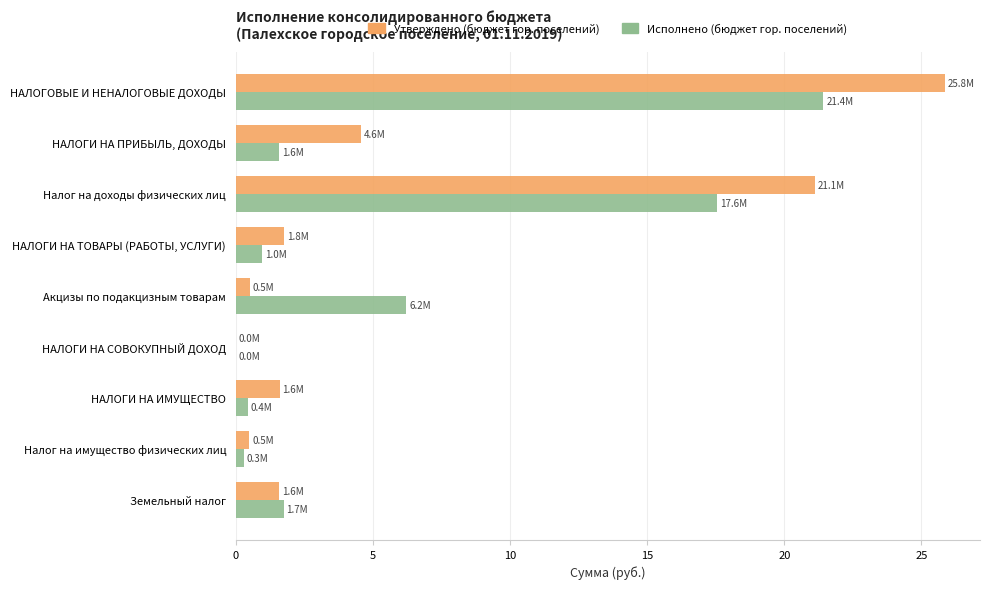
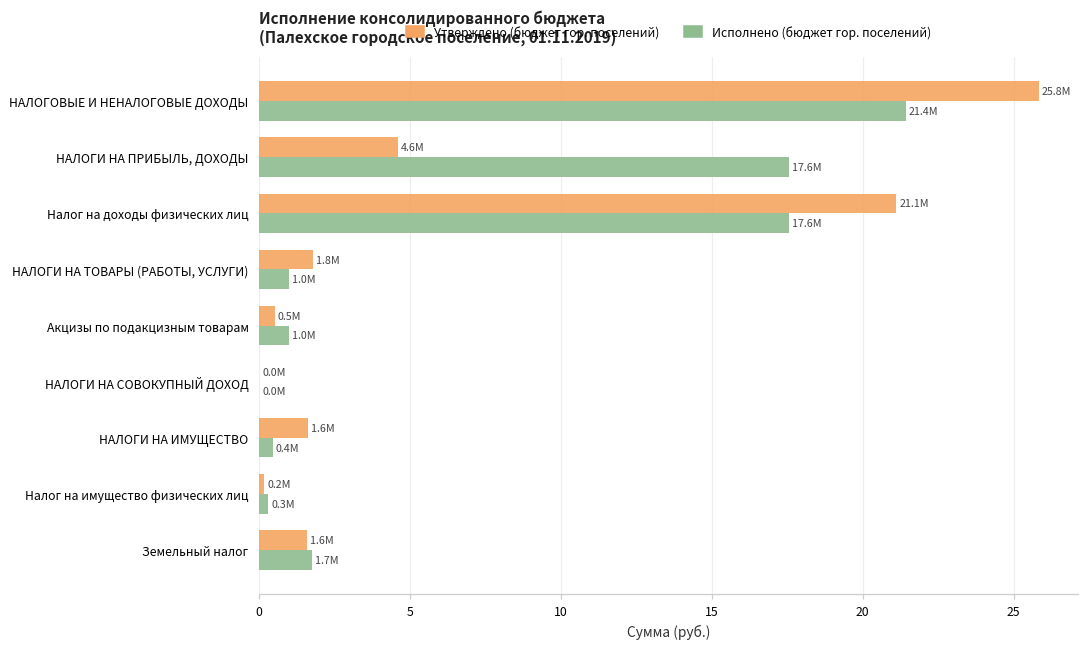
Исполнено (бюджет гор. поселений), НАЛОГИ НА ПРИБЫЛЬ, ДОХОДЫ: 1.6M -> 17.6M
Исполнено (бюджет гор. поселений), Акцизы по подакцизным товарам: 6.2M -> 1.0M
Утверждено (бюджет гор. поселений), Налог на имущество физических лиц: 0.5M -> 0.2M
